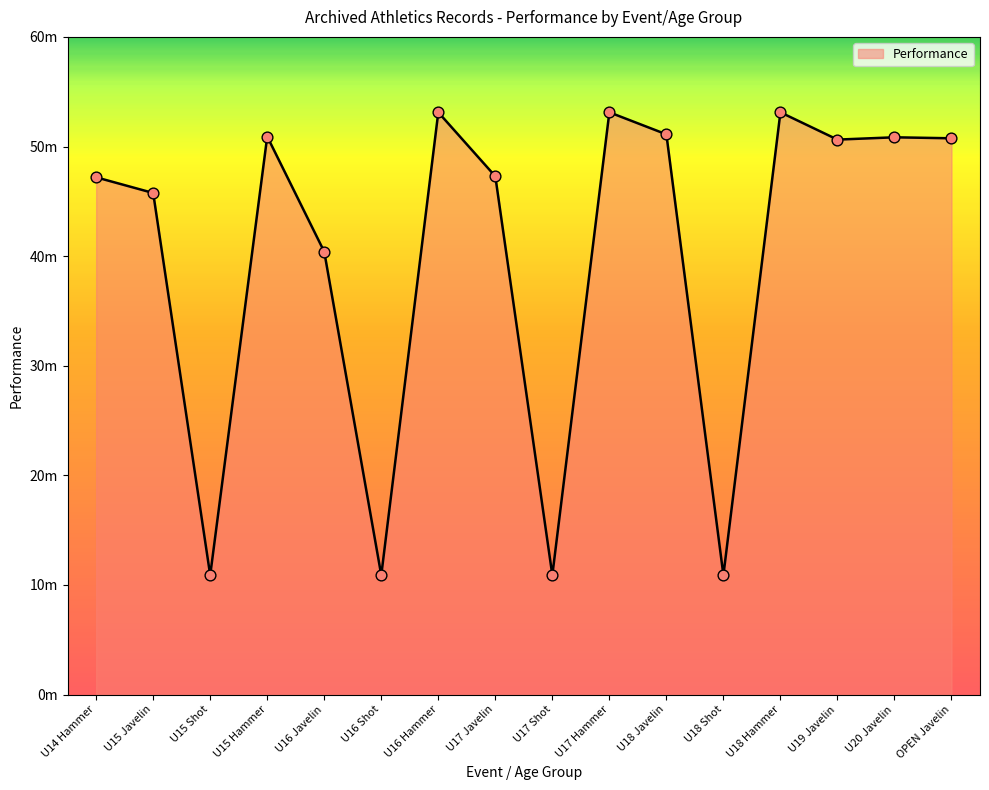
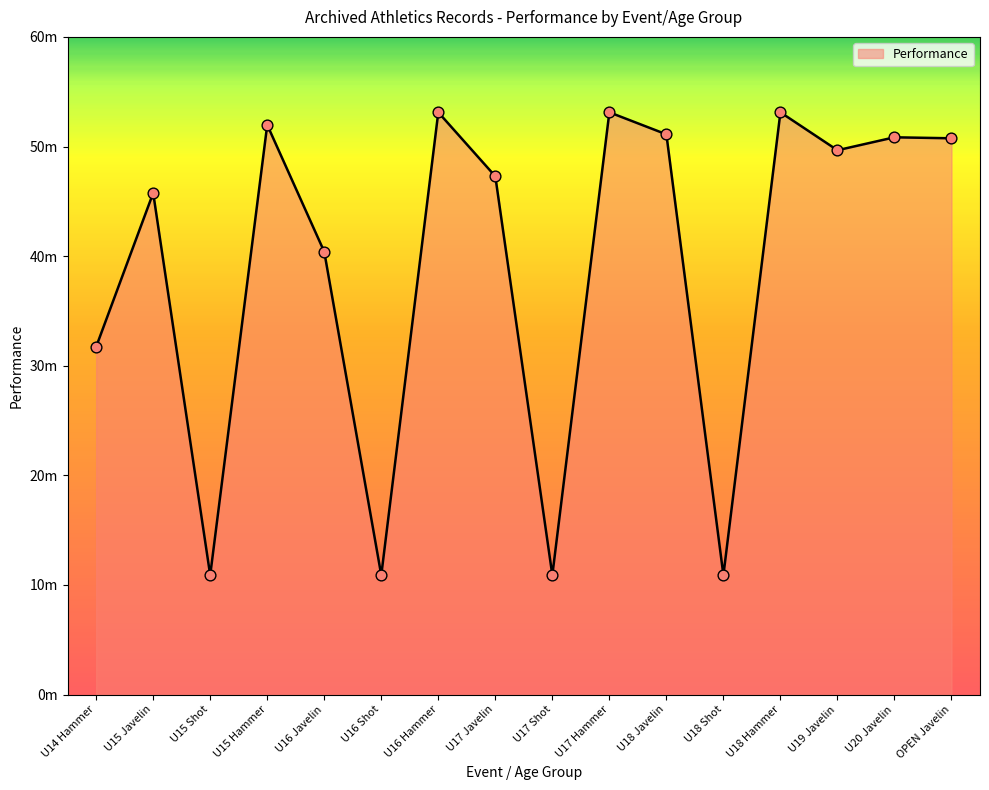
U14 Hammer: 47.2m -> 31.7m
U15 Hammer: 50.9m -> 52.0m
U19 Javelin: 50.6m -> 49.7m
